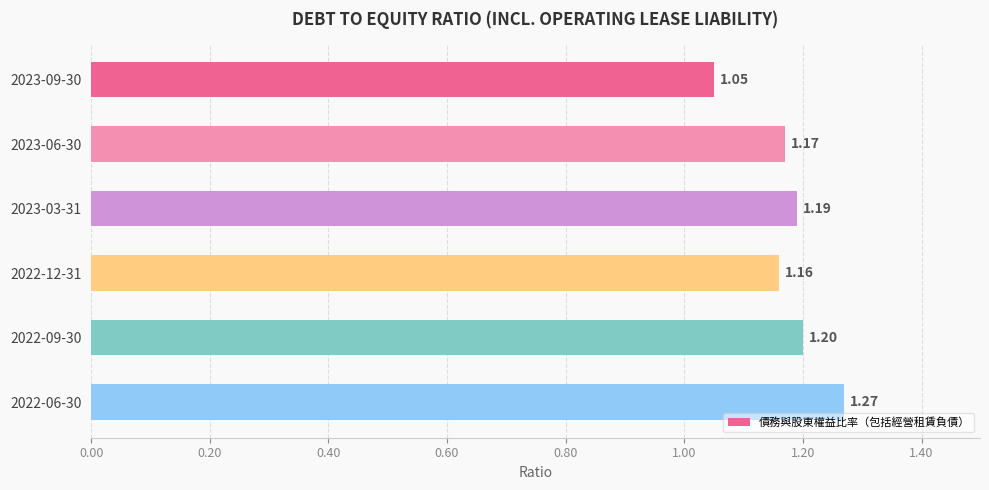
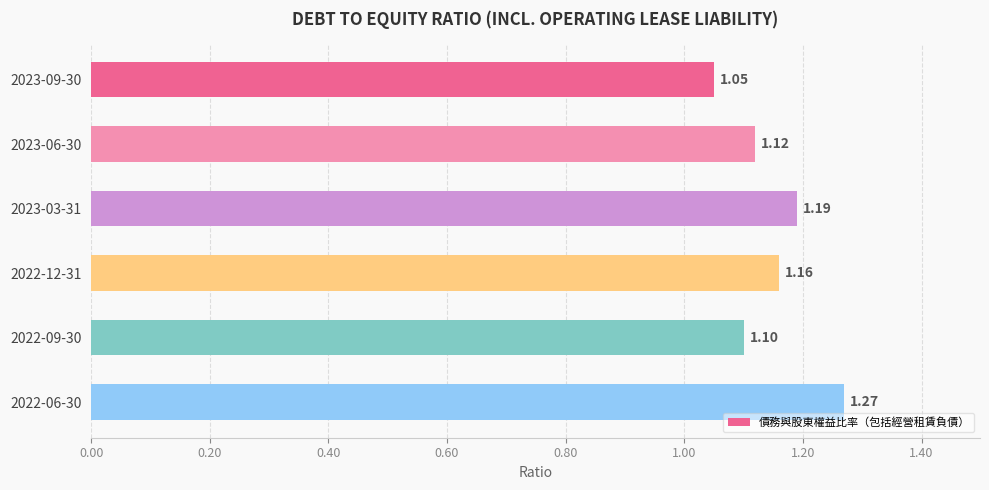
2023-06-30: 1.17 -> 1.12
2022-09-30: 1.20 -> 1.10
